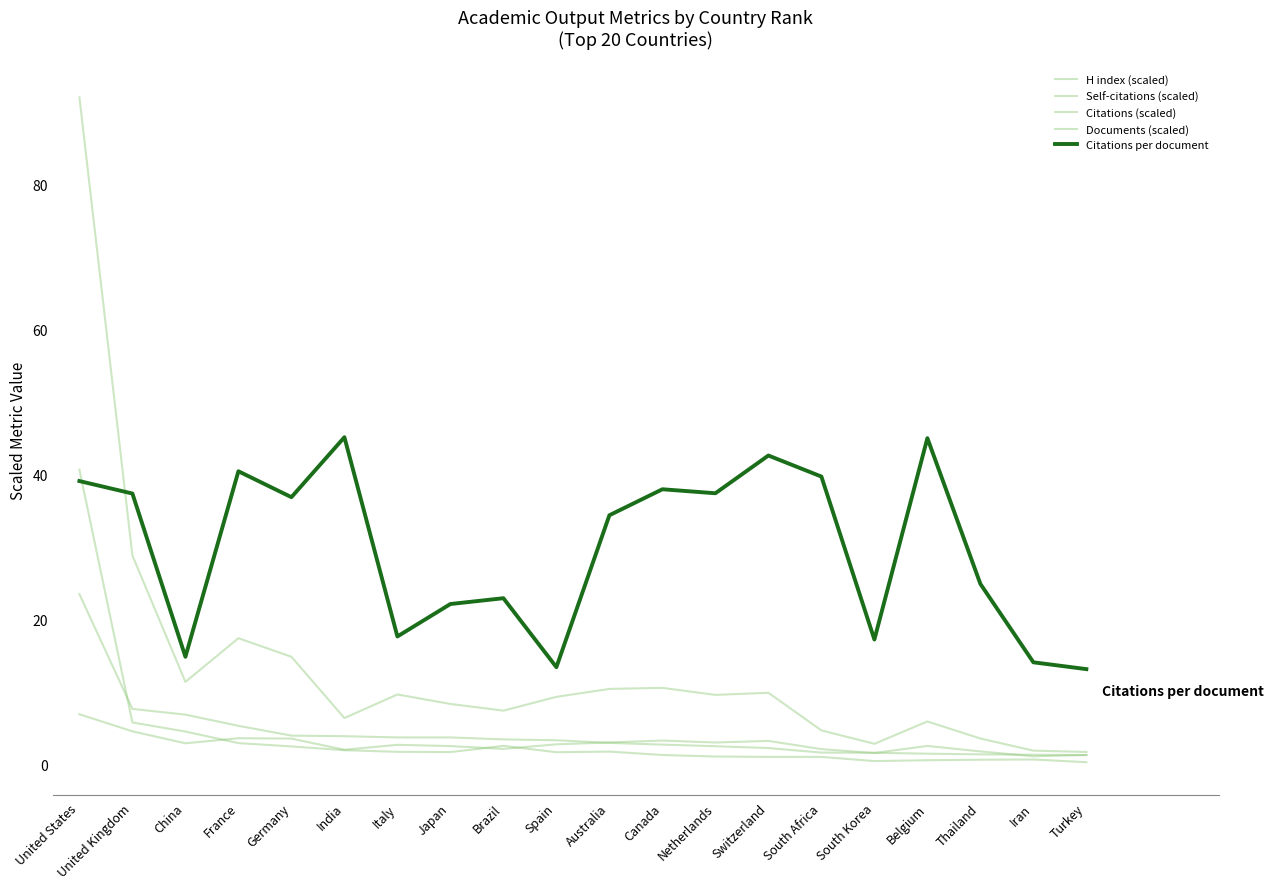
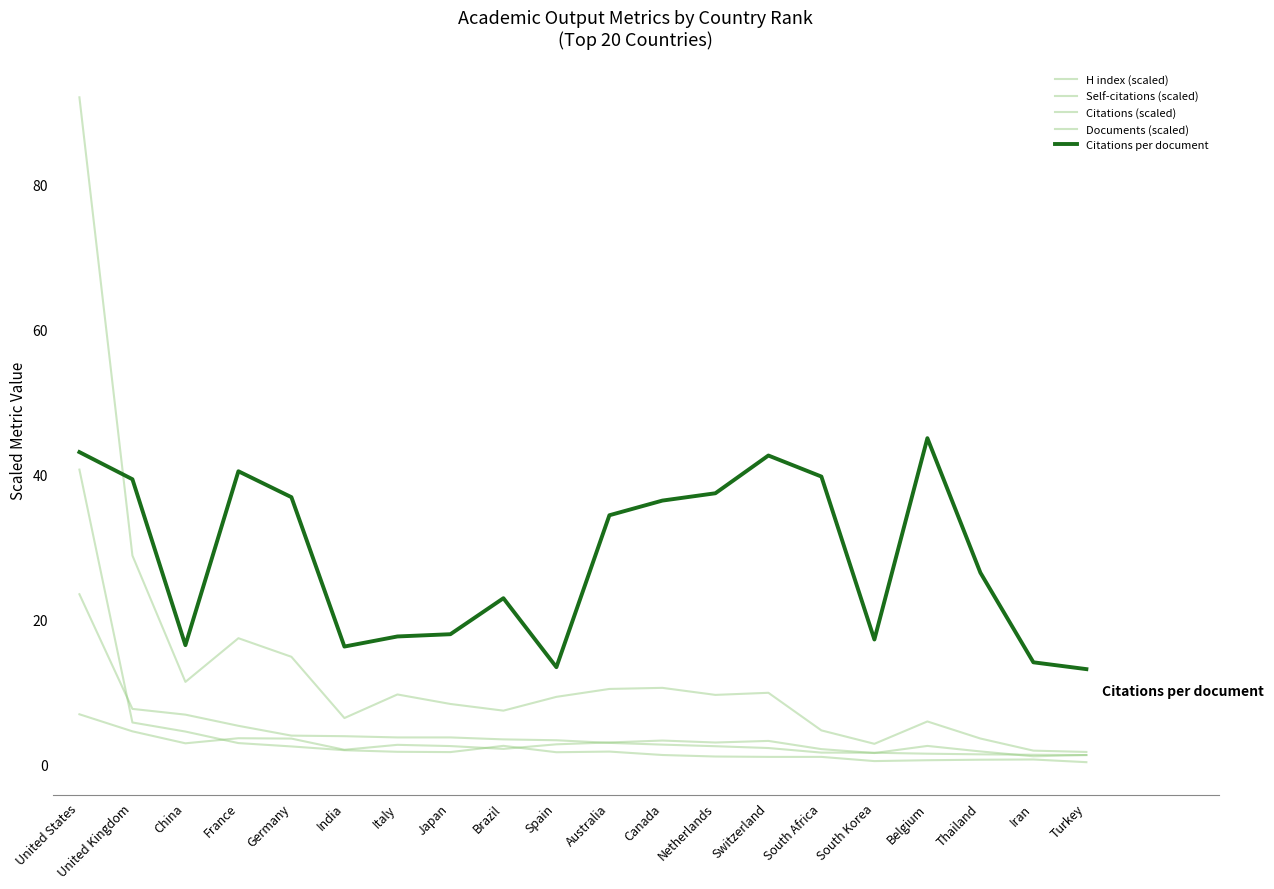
Citations per document, United States: 39 -> 43
Citations per document, United Kingdom: 37 -> 39
Citations per document, China: 15 -> 17
Citations per document, India: 45 -> 16
Citations per document, Japan: 22 -> 18
Citations per document, Canada: 38 -> 36
Citations per document, Thailand: 25 -> 26
